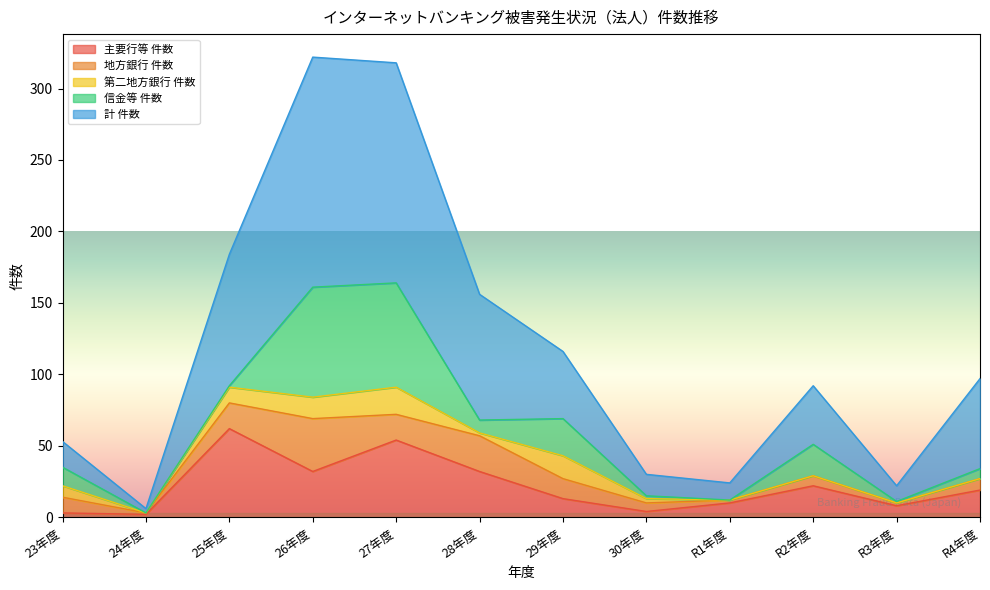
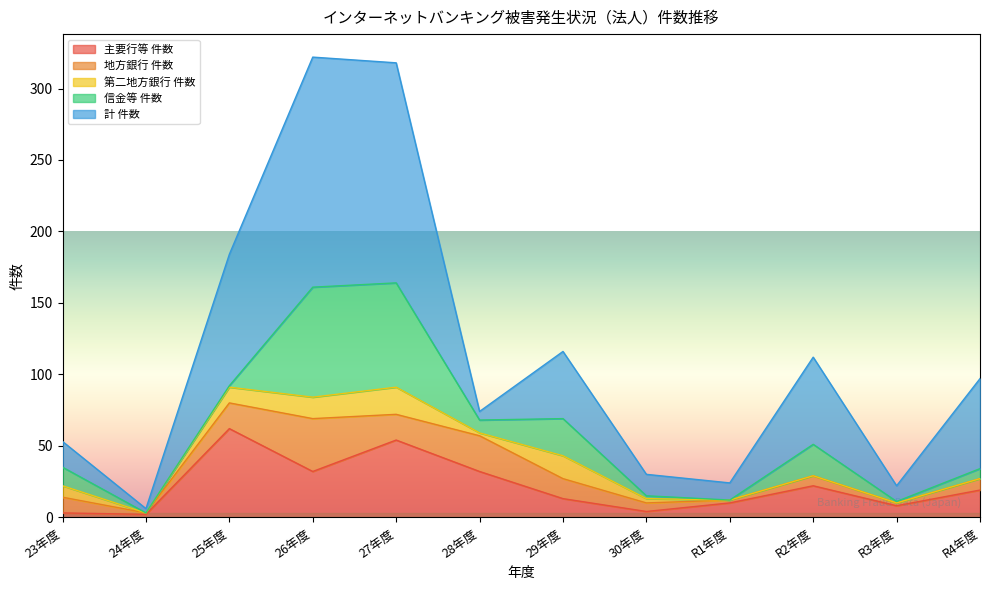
計 件数, 28年度: 88 -> 6
計 件数, R2年度: 41 -> 61
